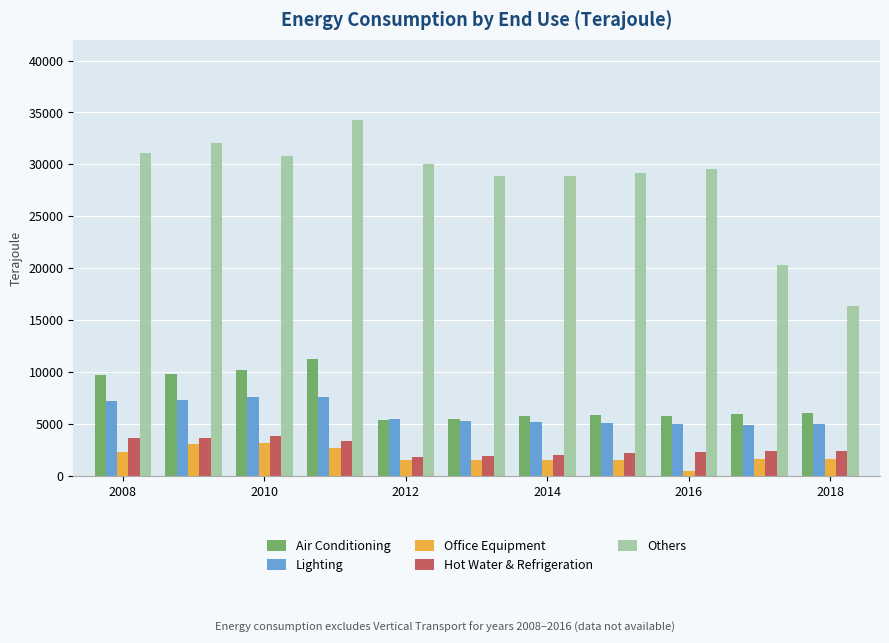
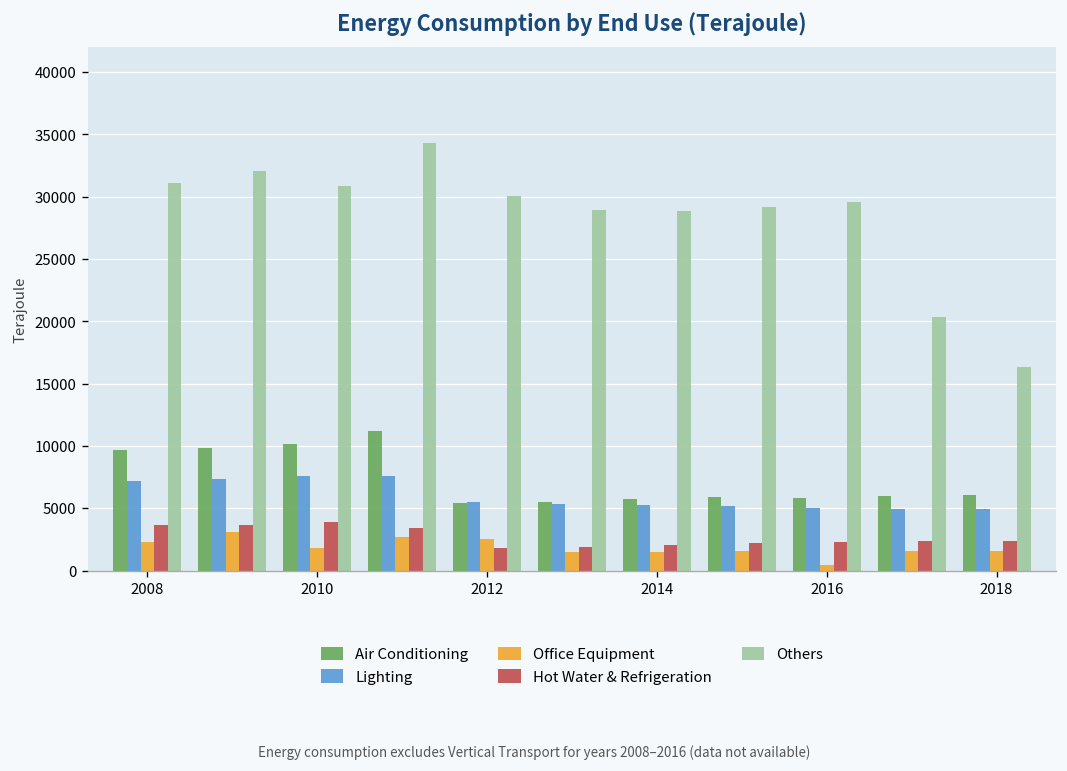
Office Equipment, 2010: 3200 -> 1800
Office Equipment, 2012: 1500 -> 2600
